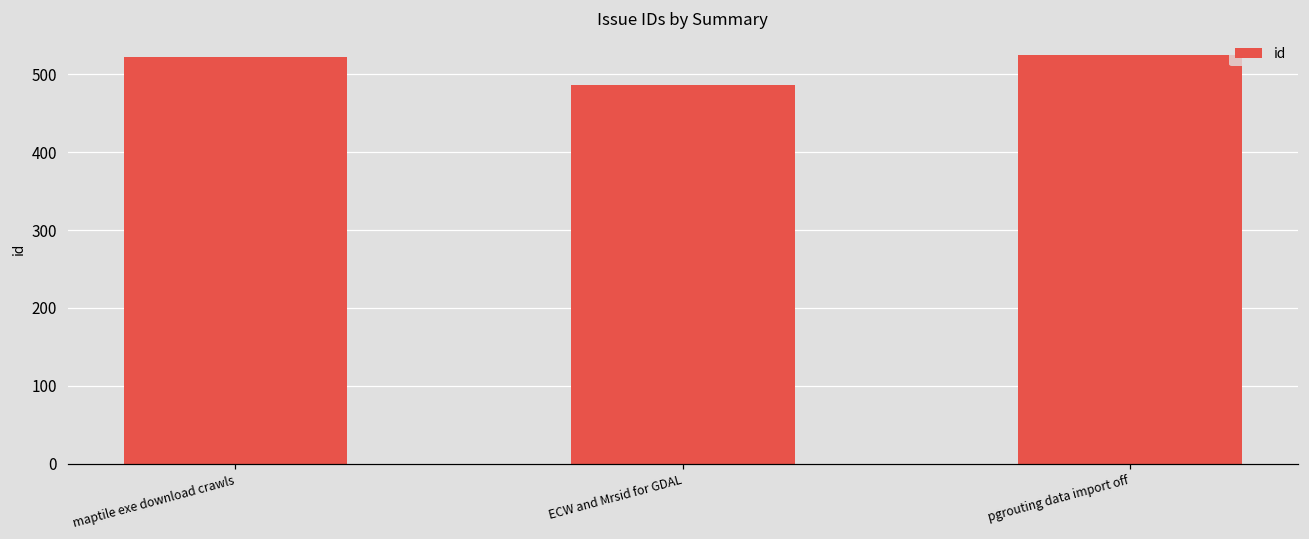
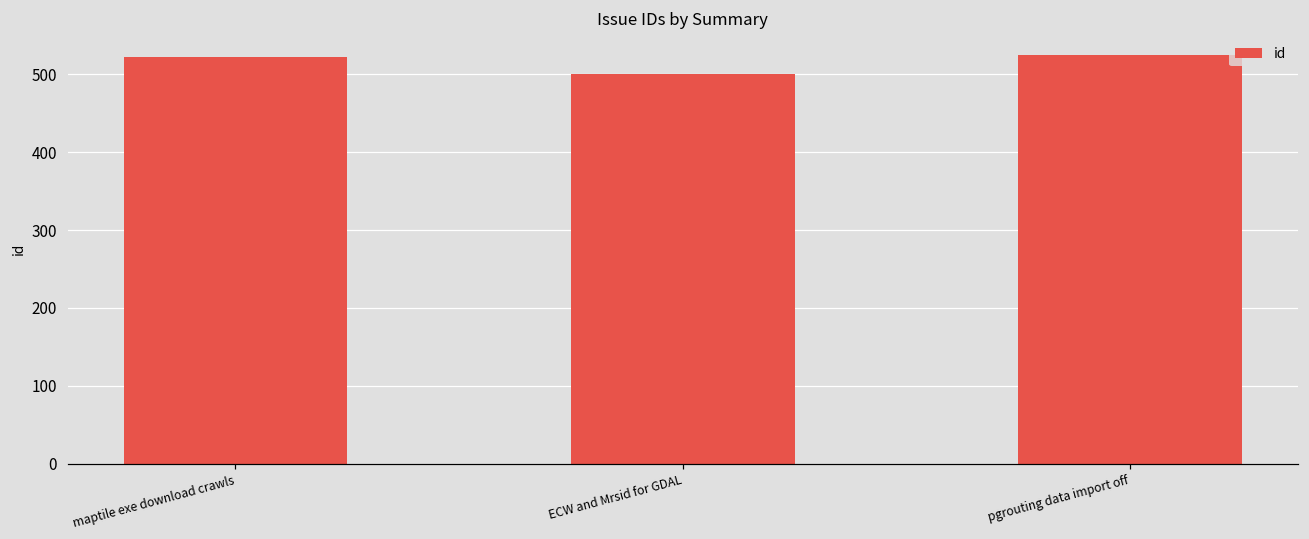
ECW and Mrsid for GDAL: 490 -> 500
